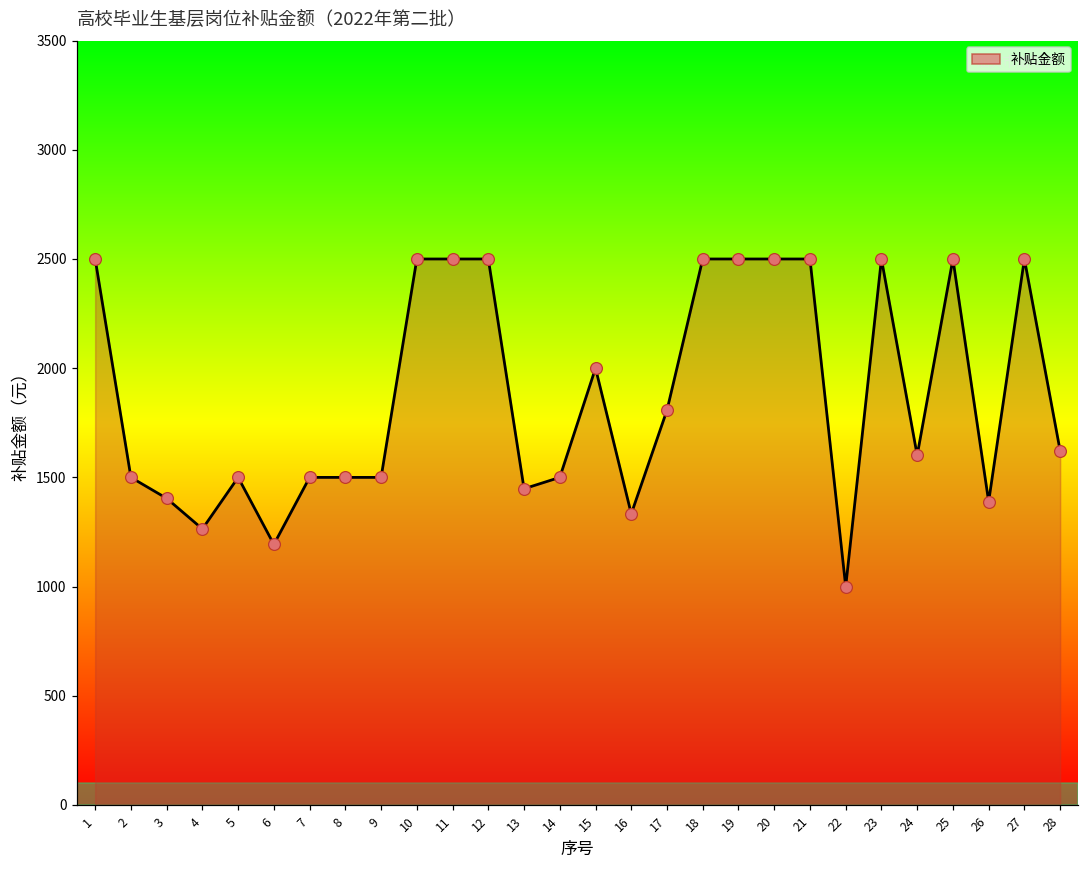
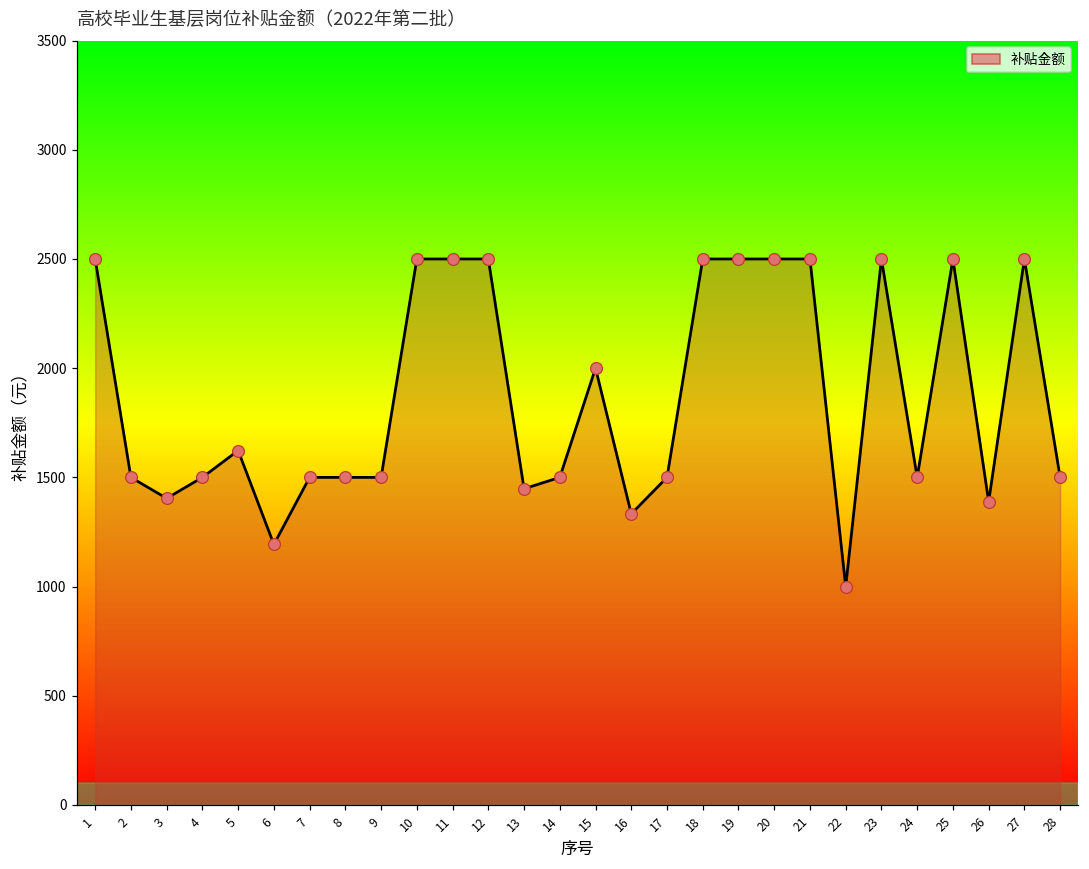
4: 1260 -> 1500
5: 1500 -> 1620
17: 1810 -> 1500
24: 1600 -> 1500
28: 1620 -> 1500
